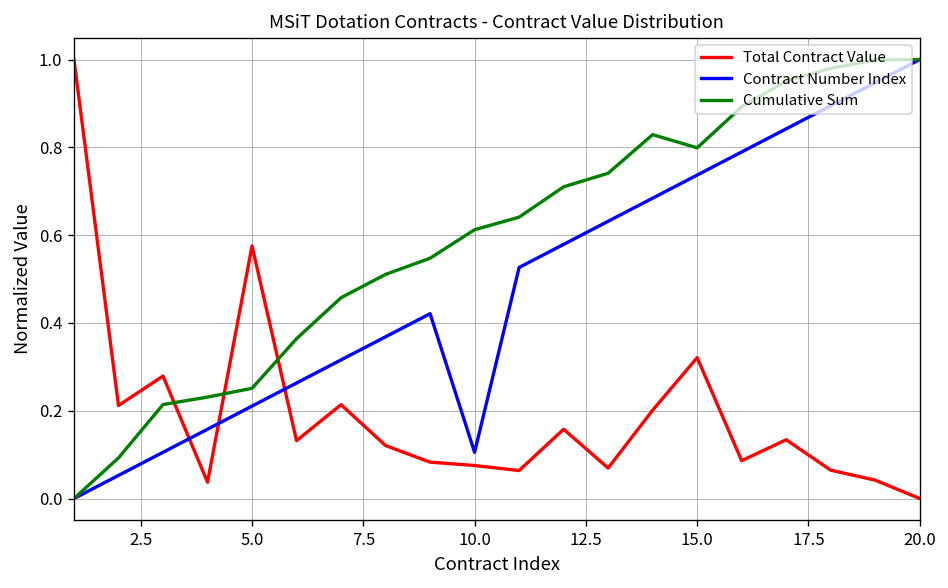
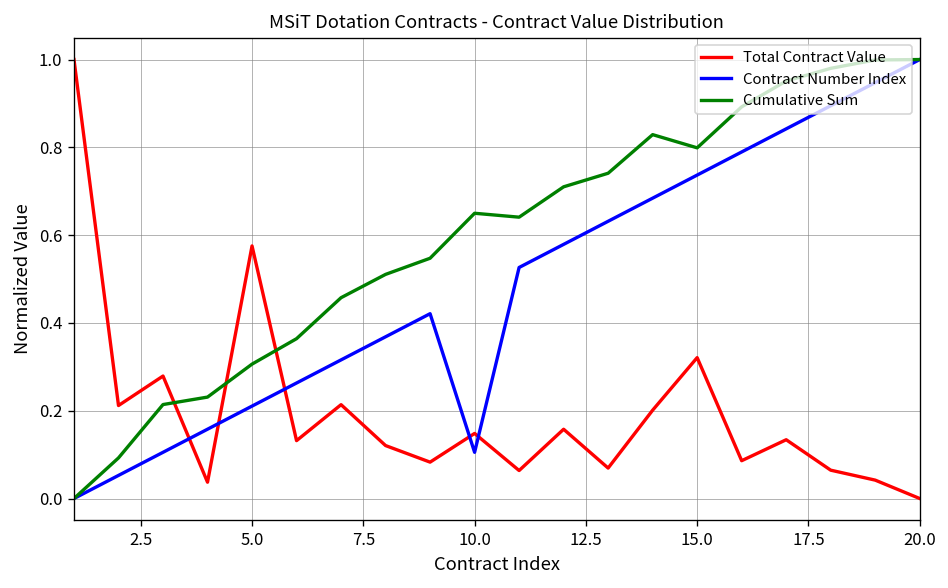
Cumulative Sum, 5.0: 0.25 -> 0.31
Total Contract Value, 10.0: 0.08 -> 0.15
Cumulative Sum, 10.0: 0.61 -> 0.65
